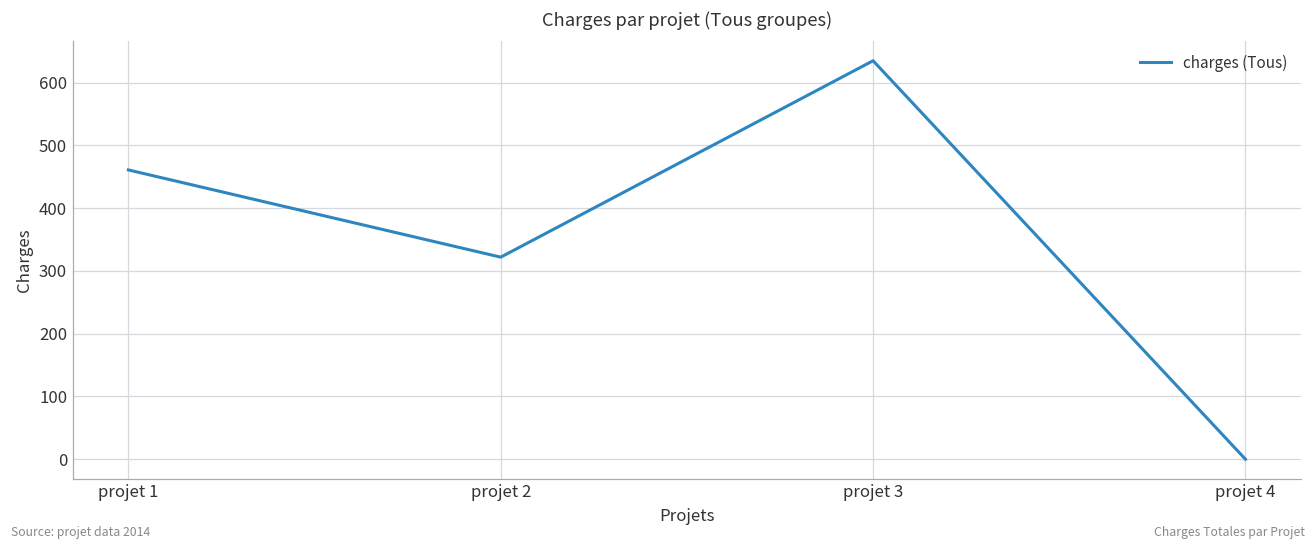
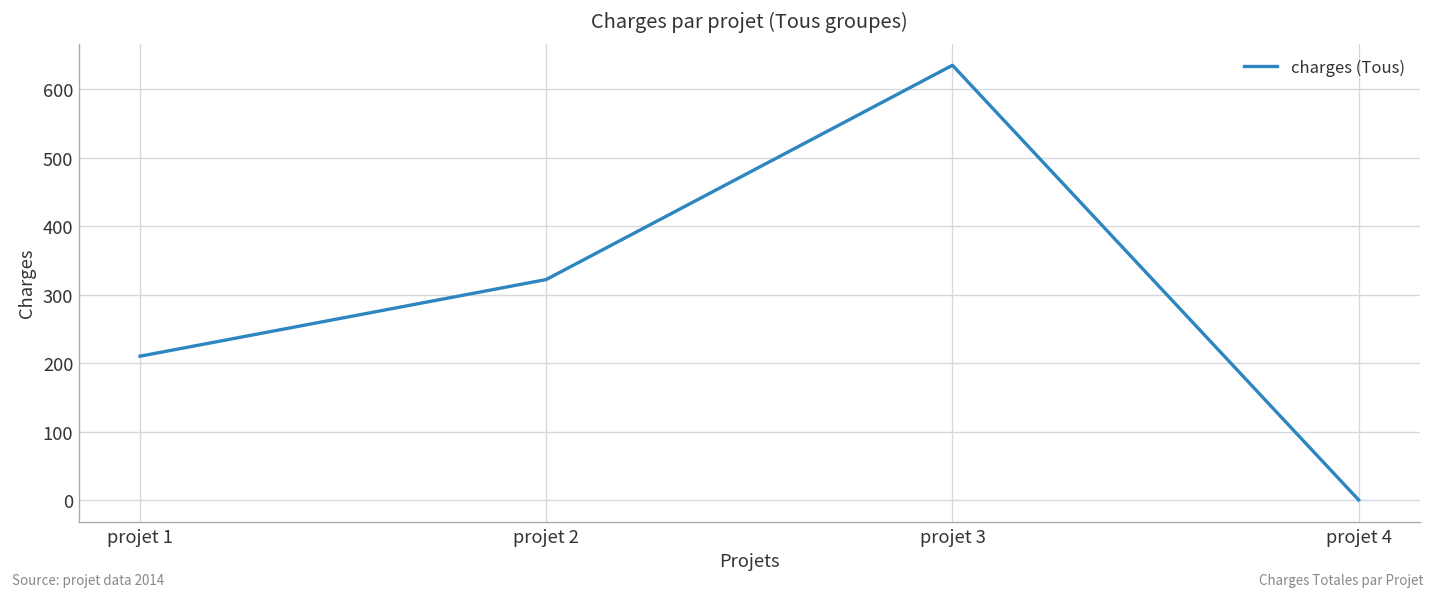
projet 1: 460 -> 210
